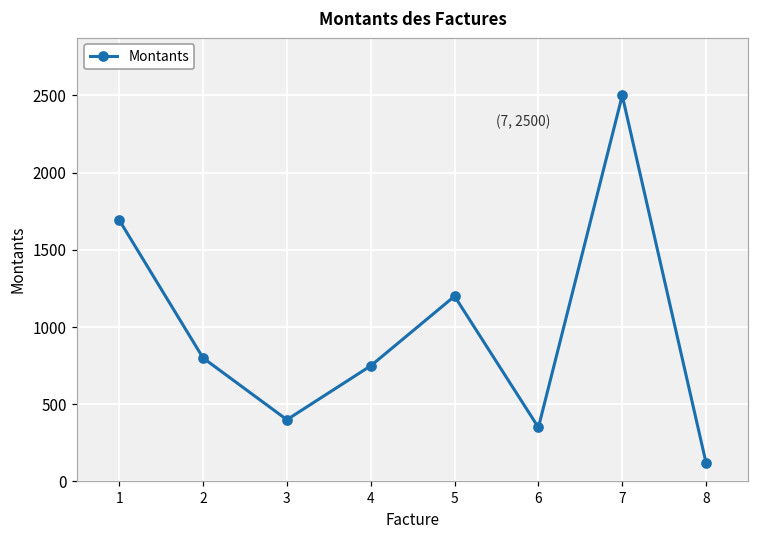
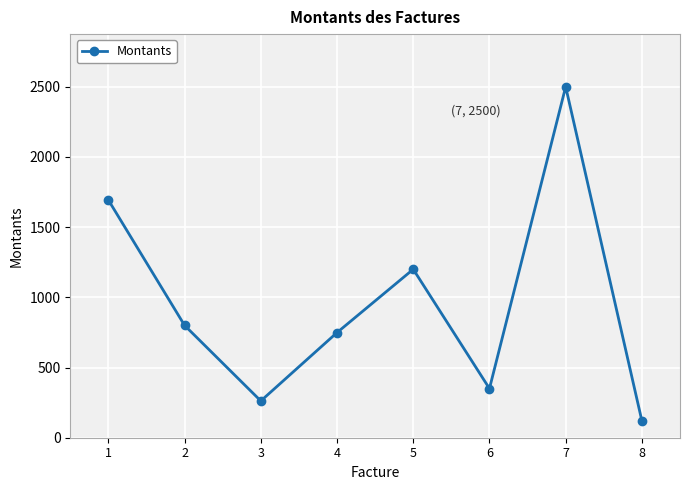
3: 400 -> 260
